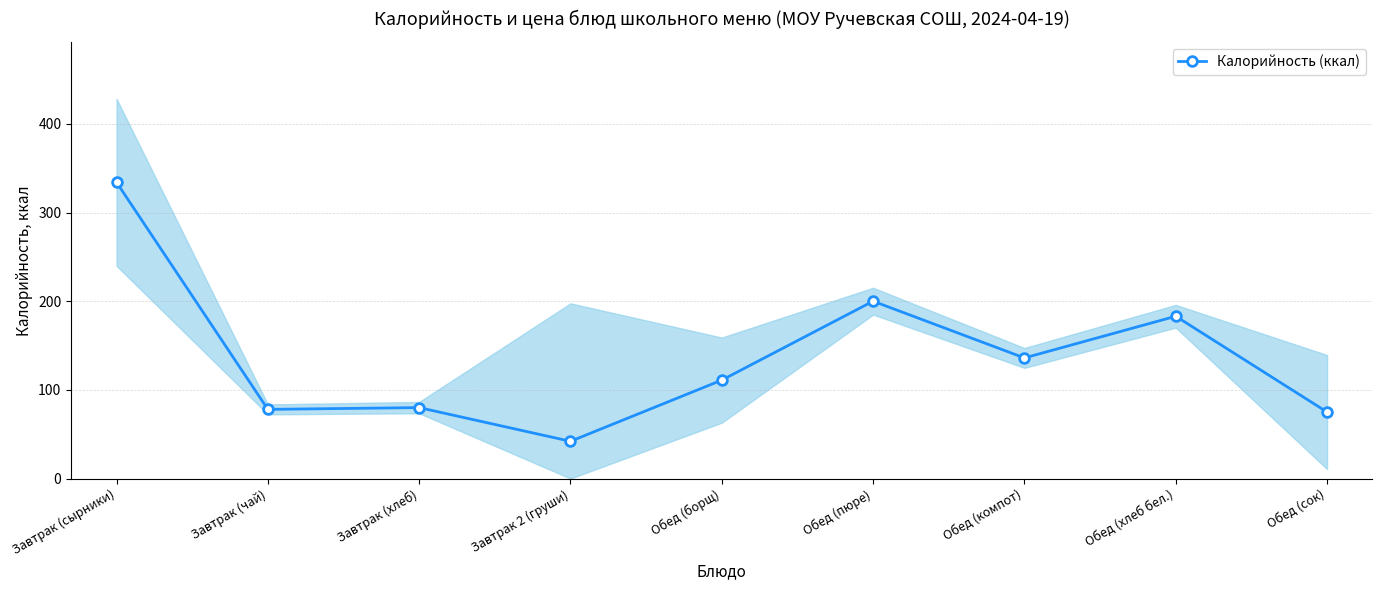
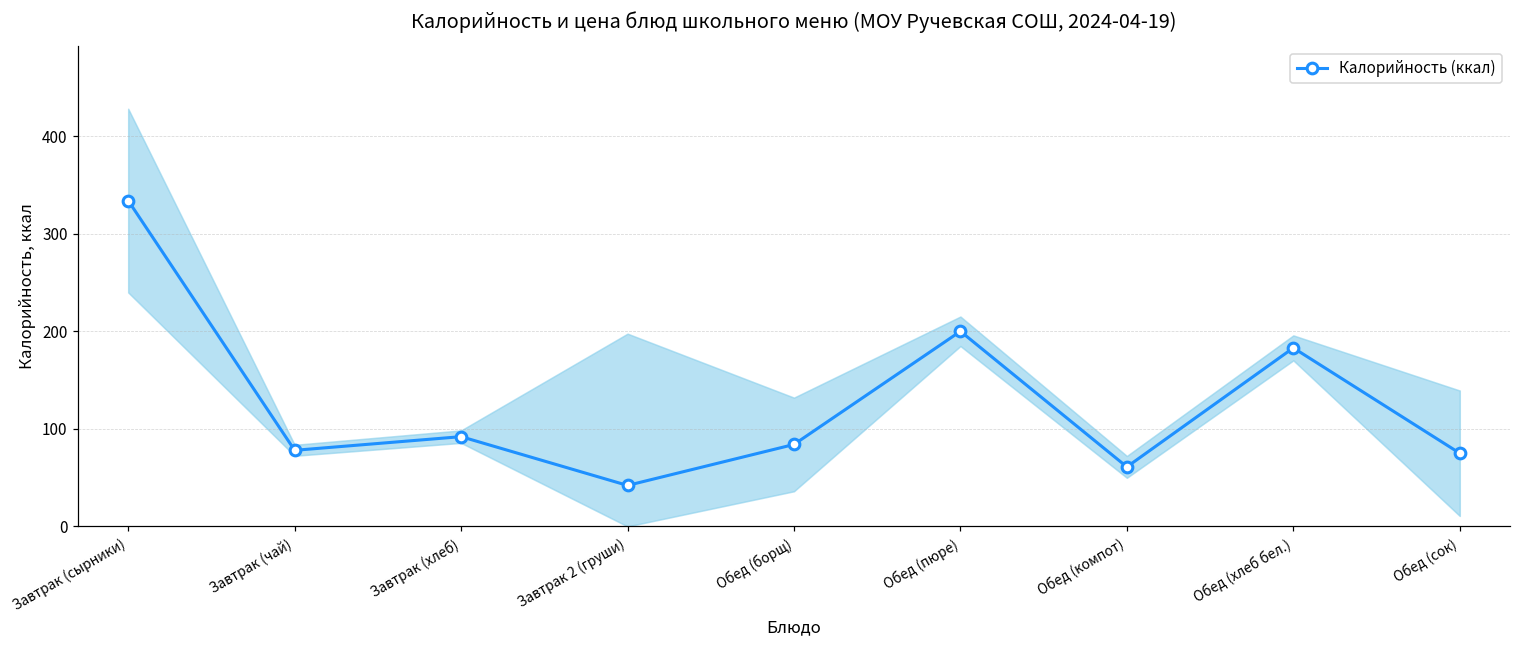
Калорийность (ккал), Завтрак (хлеб): 80 -> 90
Калорийность (ккал), Обед (борщ): 110 -> 80
Калорийность (ккал), Обед (компот): 140 -> 60
